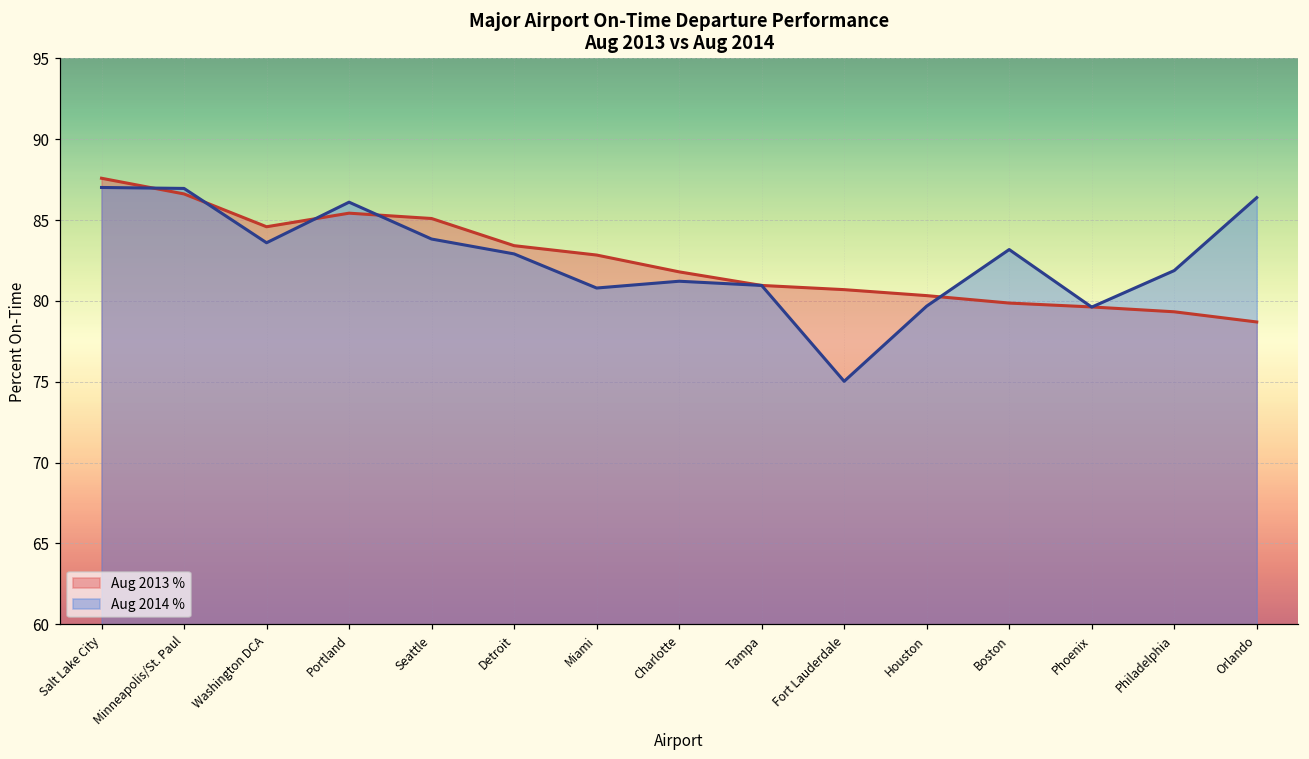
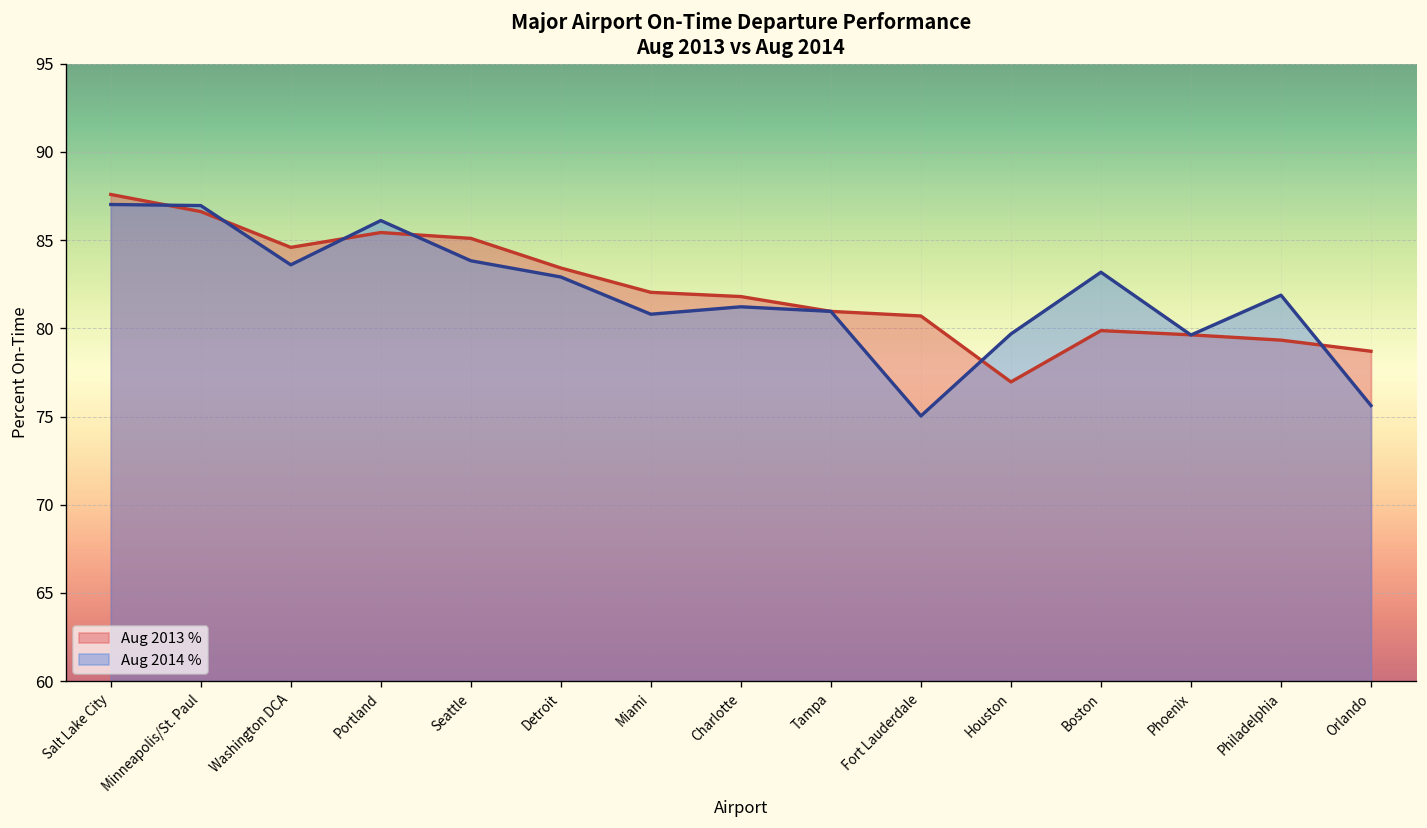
Aug 2013 %, Miami: 82.8 -> 82.0
Aug 2013 %, Houston: 80.3 -> 77.0
Aug 2014 %, Orlando: 86.4 -> 75.6
